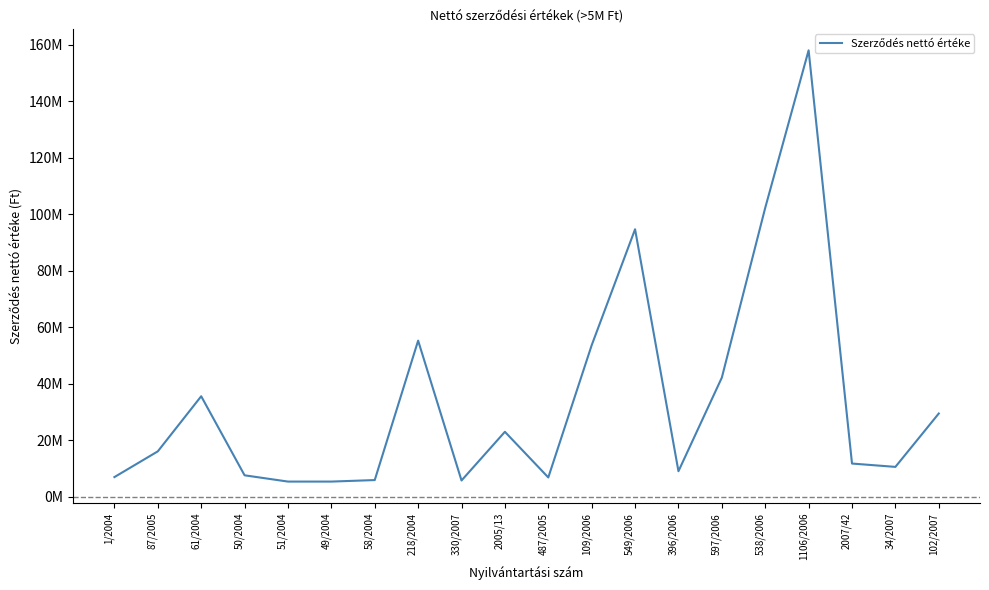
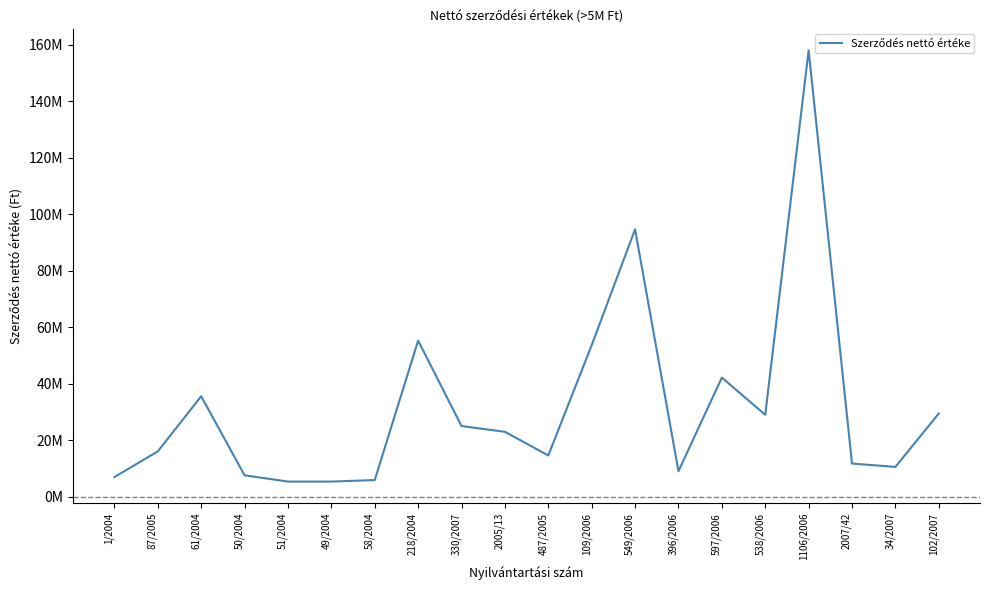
330/2007: 6000000 -> 25000000
487/2005: 7000000 -> 15000000
538/2006: 102000000 -> 29000000
